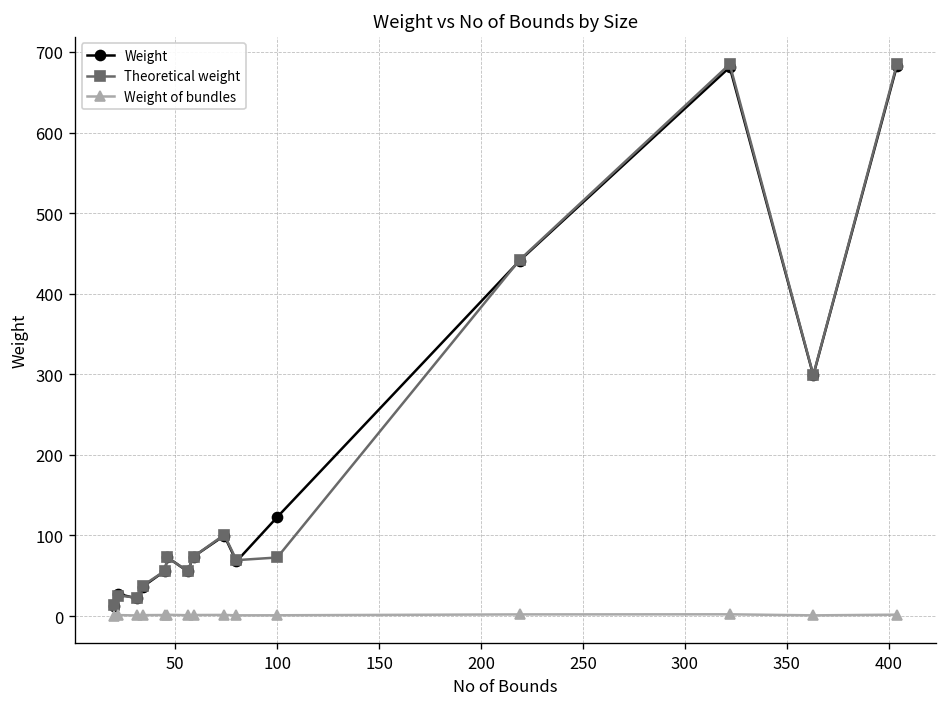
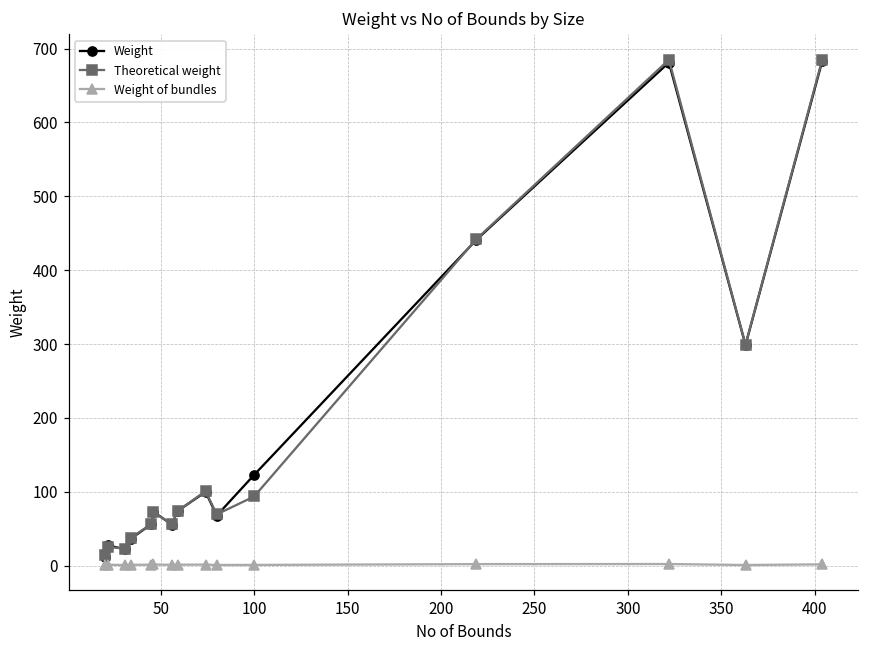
Theoretical weight, 100: 70 -> 90
